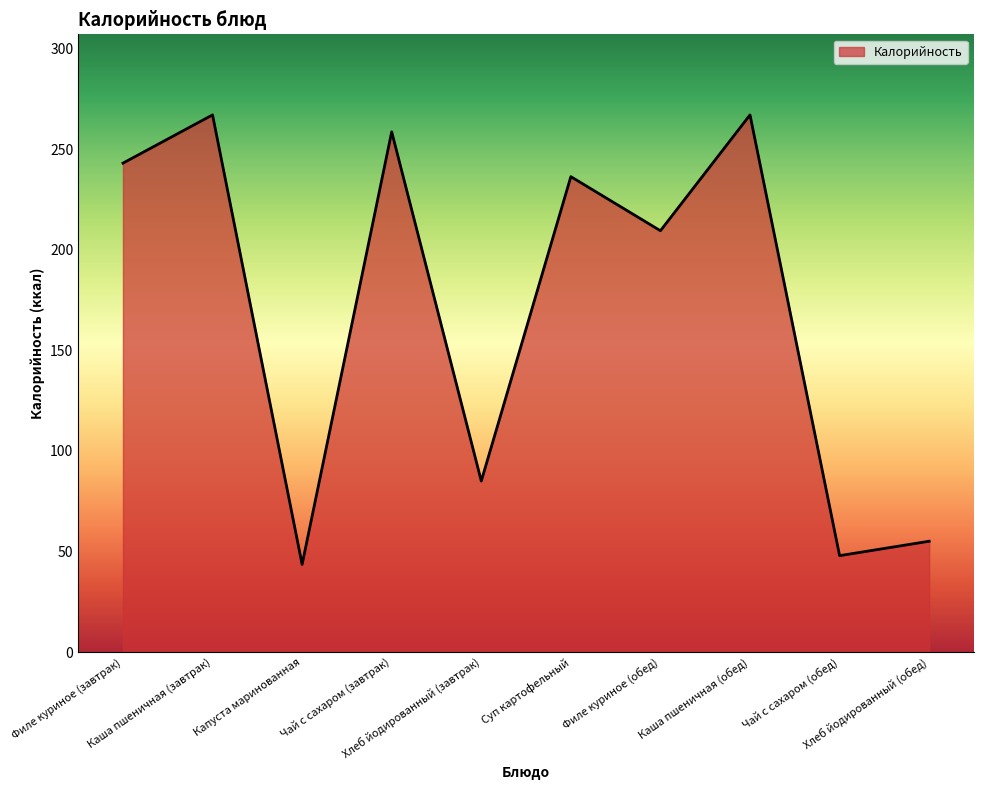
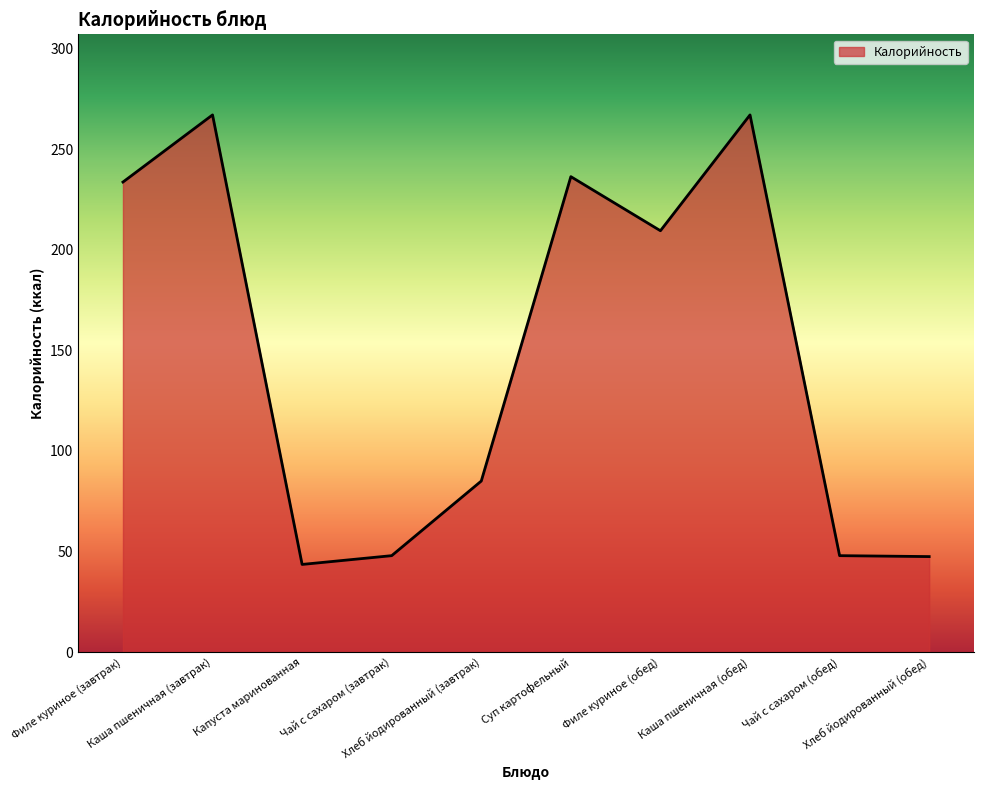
Филе куриное (завтрак): 243 -> 234
Чай с сахаром (завтрак): 259 -> 48
Хлеб йодированный (обед): 55 -> 47
